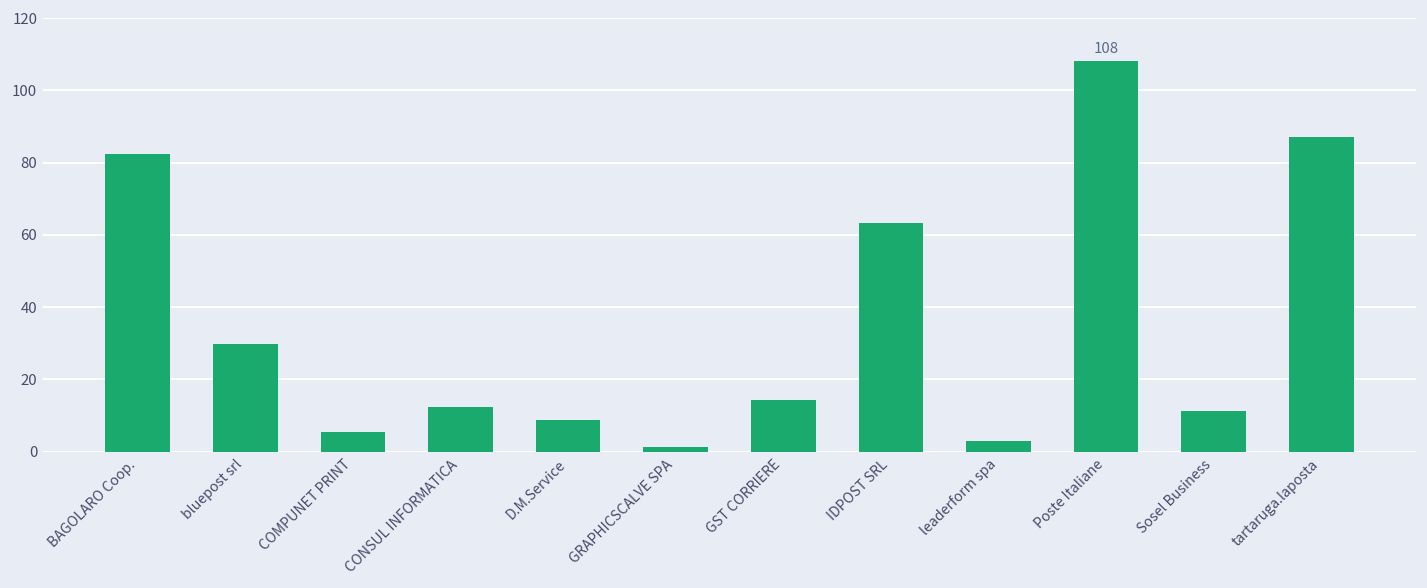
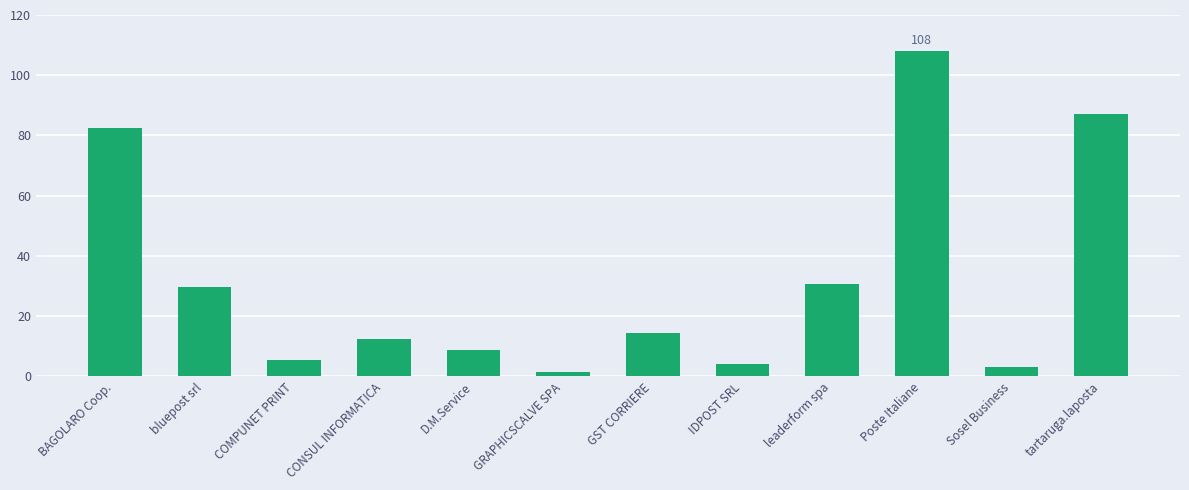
IDPOST SRL: 63 -> 4
leaderform spa: 3 -> 31
Sosel Business: 11 -> 3
